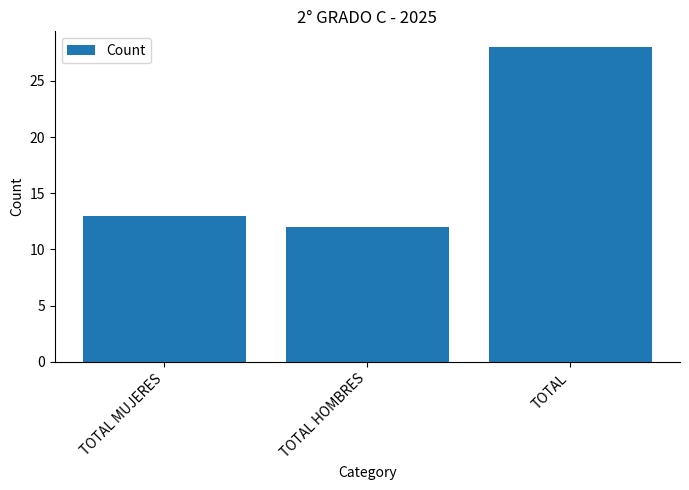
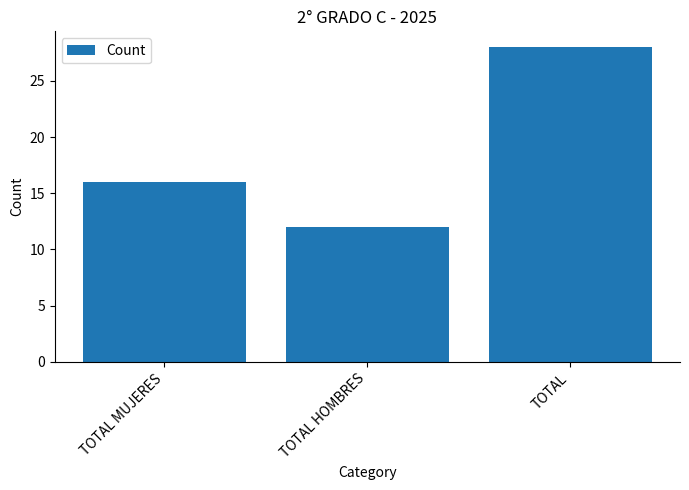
TOTAL MUJERES: 13 -> 16
